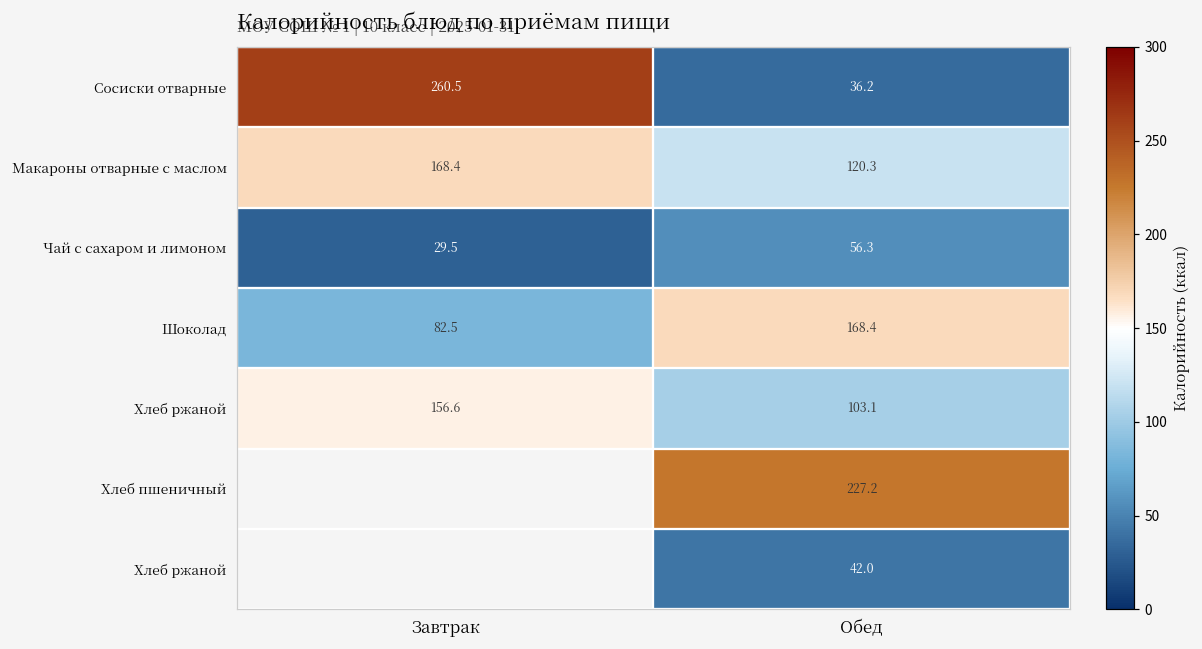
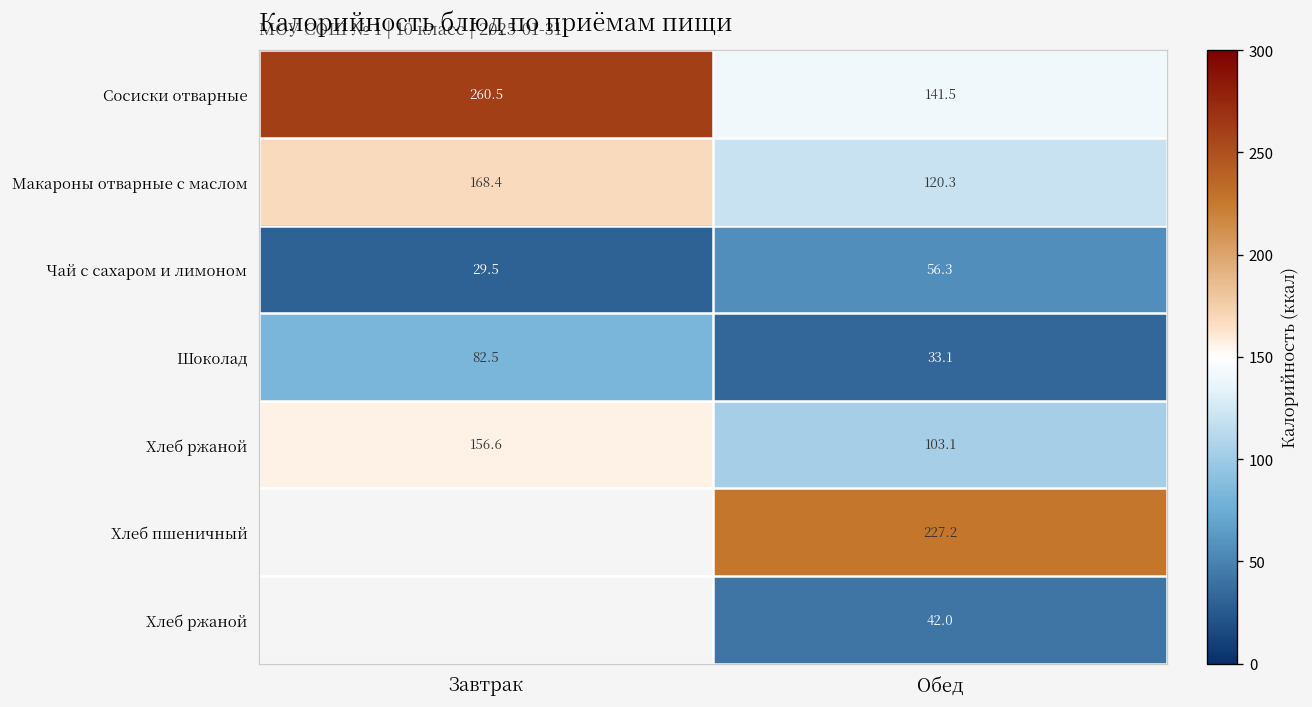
Сосиски отварные, Обед: 36.2 -> 141.5
Шоколад, Обед: 168.4 -> 33.1
